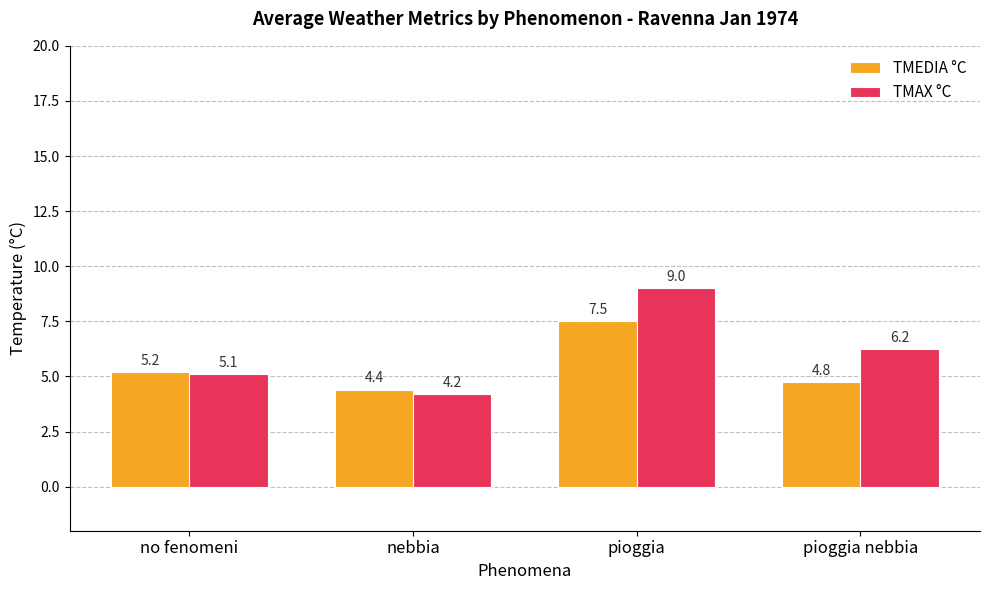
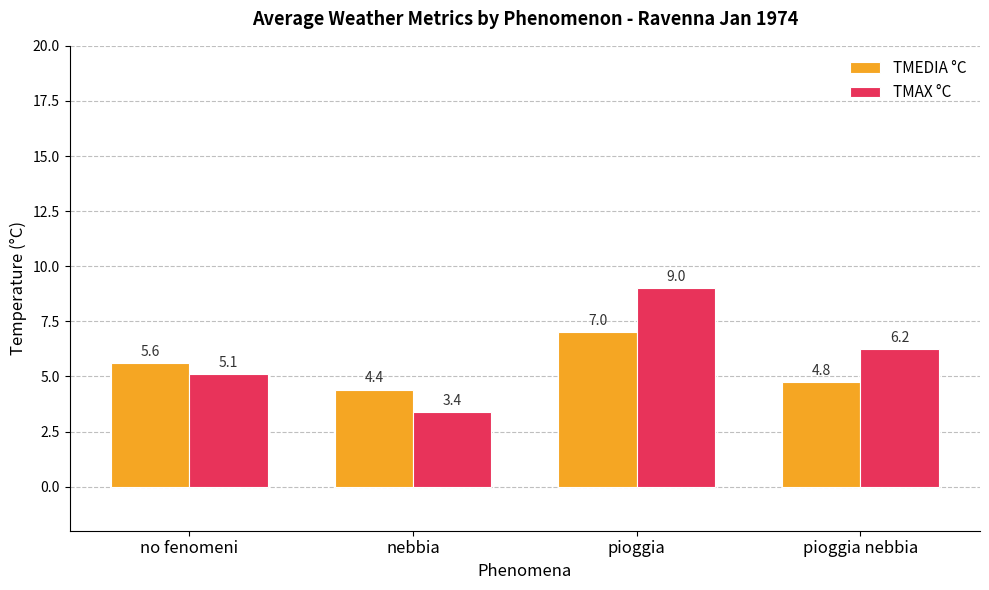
TMEDIA °C, no fenomeni: 5.2 -> 5.6
TMAX °C, nebbia: 4.2 -> 3.4
TMEDIA °C, pioggia: 7.5 -> 7.0
